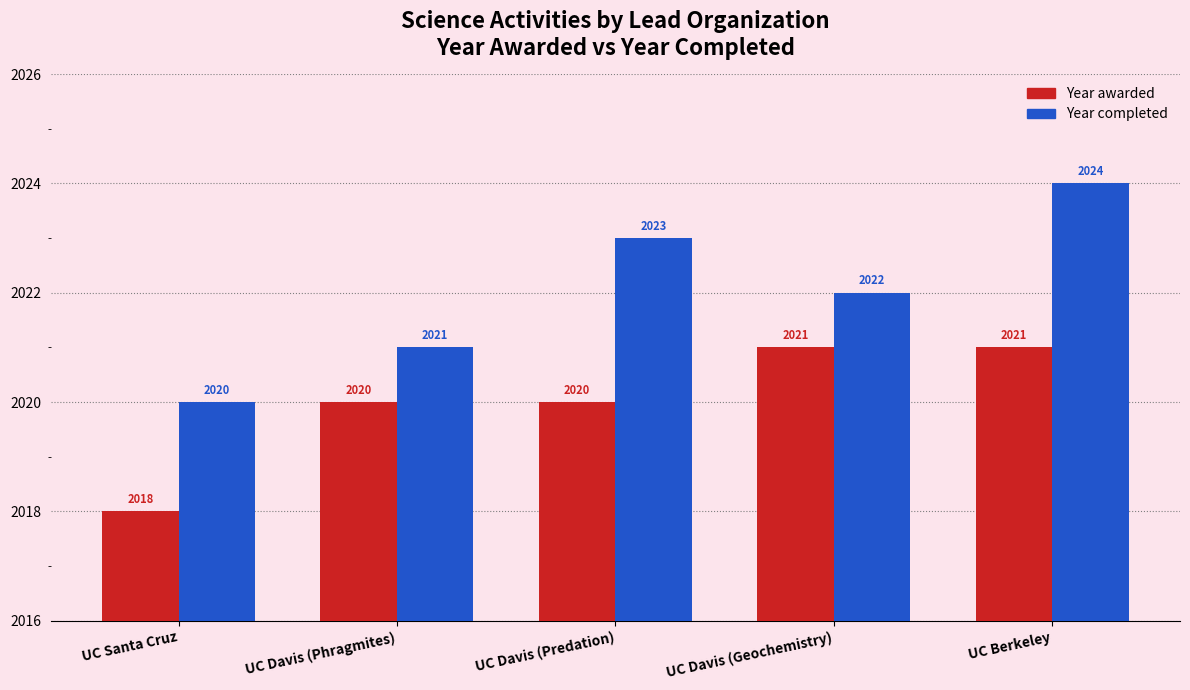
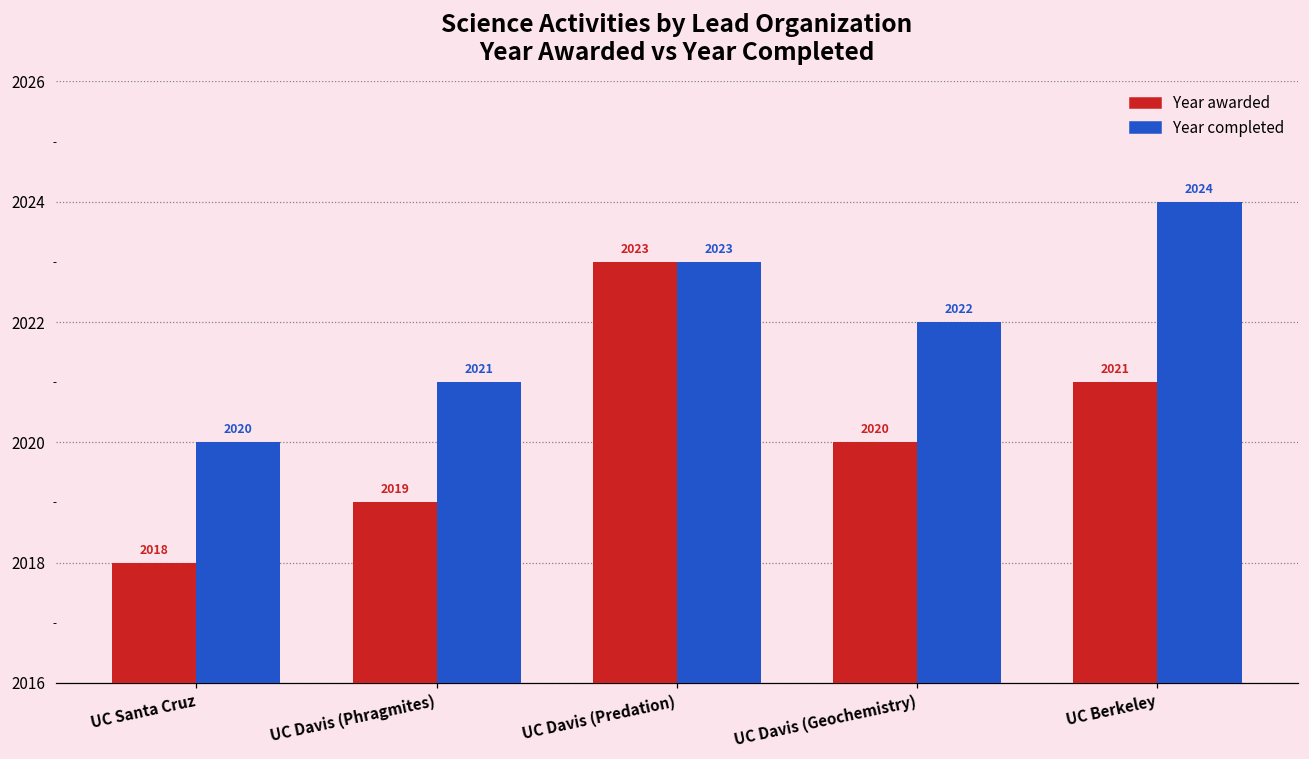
Year awarded, UC Davis (Phragmites): 2020 -> 2019
Year awarded, UC Davis (Predation): 2020 -> 2023
Year awarded, UC Davis (Geochemistry): 2021 -> 2020
